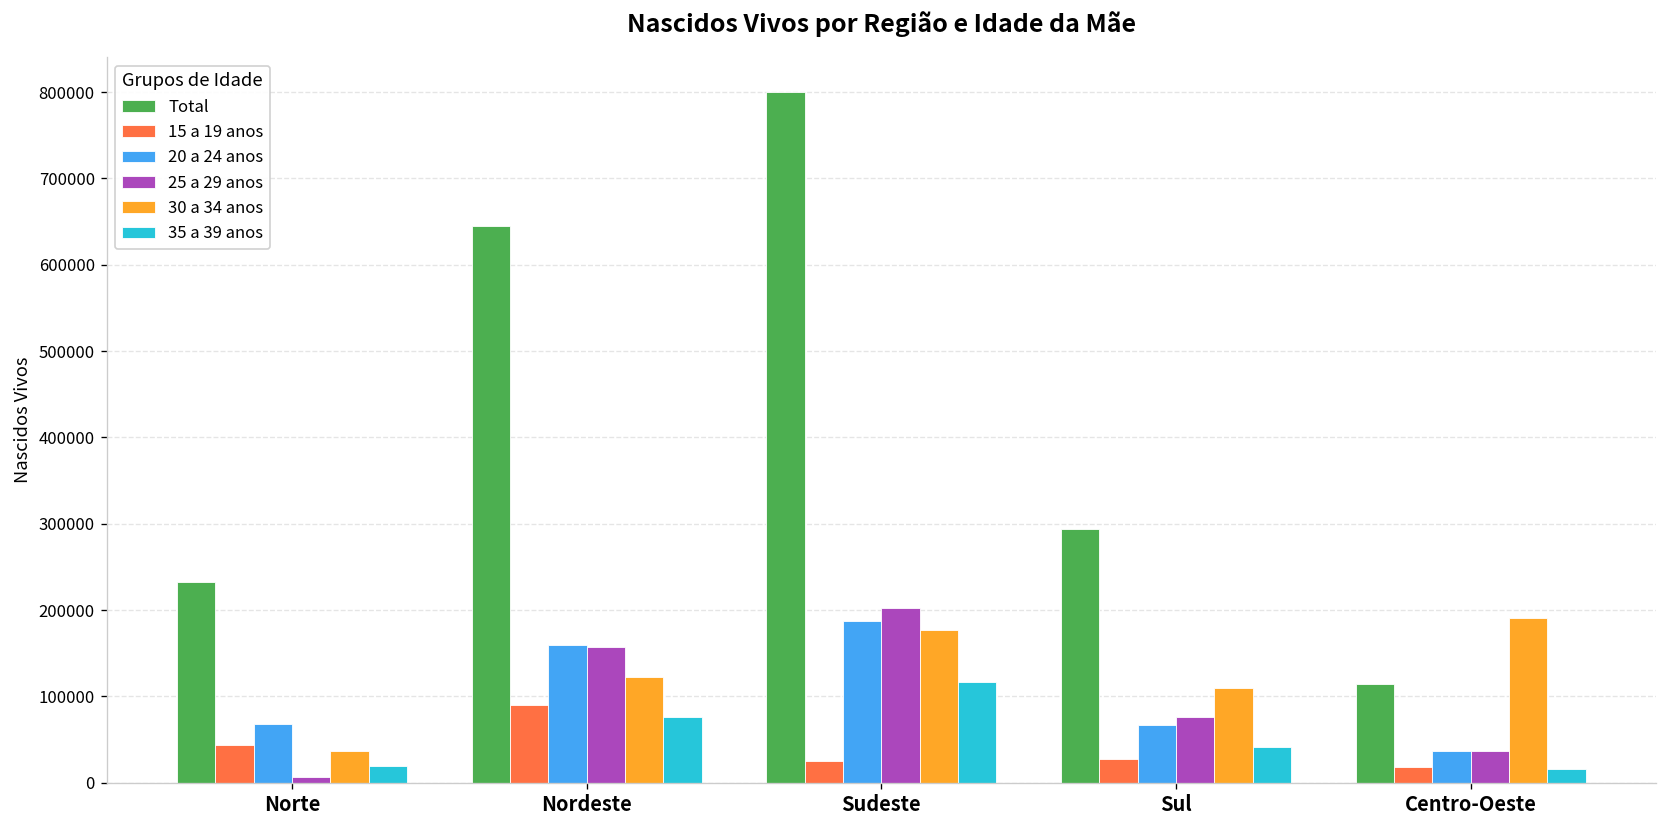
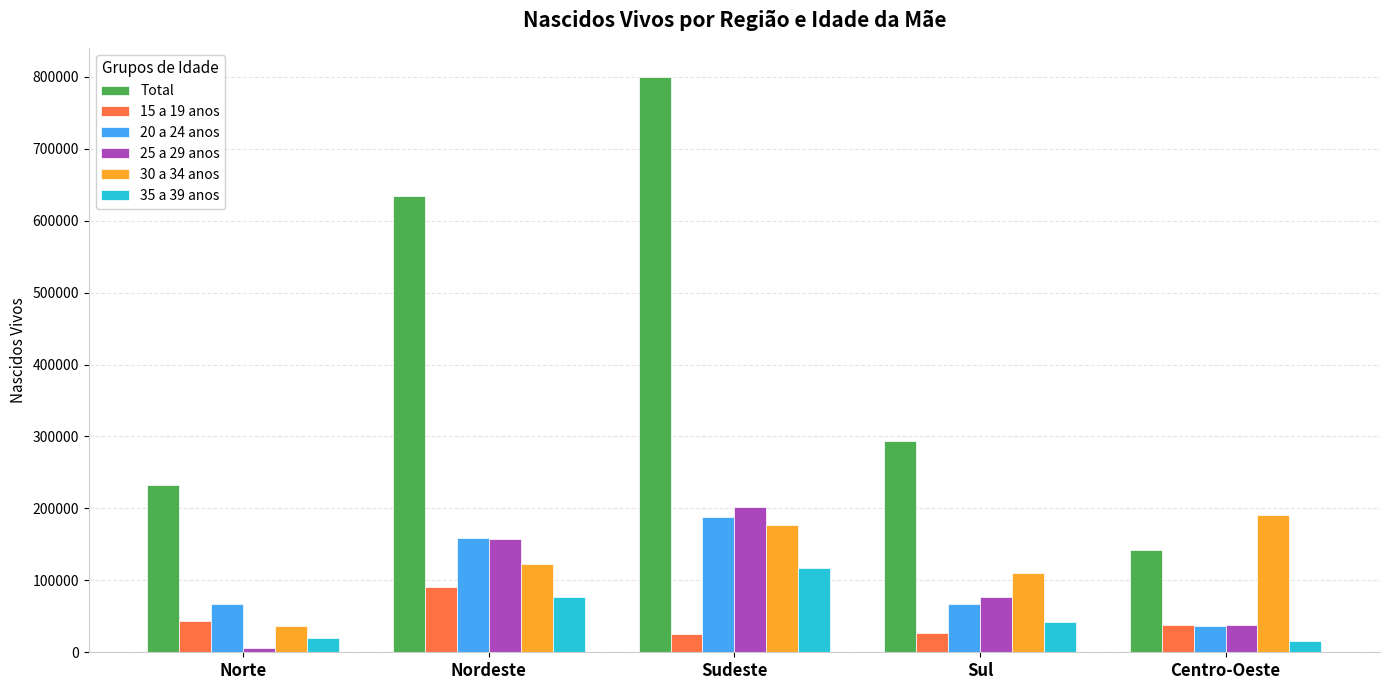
Total, Nordeste: 650000 -> 630000
Total, Centro-Oeste: 110000 -> 140000
15 a 19 anos, Centro-Oeste: 20000 -> 40000
